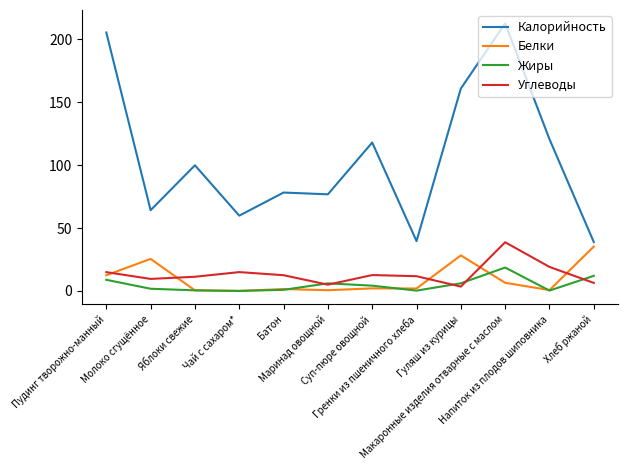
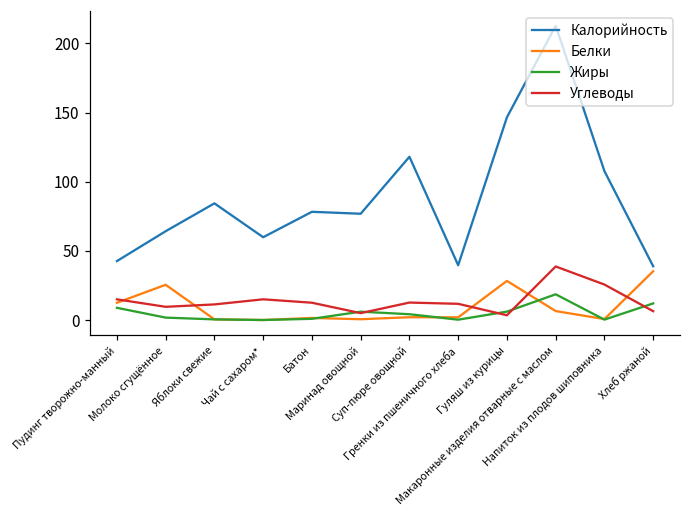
Калорийность, Пудинг творожно-манный: 206 -> 43
Калорийность, Яблоки свежие: 100 -> 84
Калорийность, Гуляш из курицы: 161 -> 147
Калорийность, Напиток из плодов шиповника: 121 -> 108
Углеводы, Напиток из плодов шиповника: 19 -> 26
